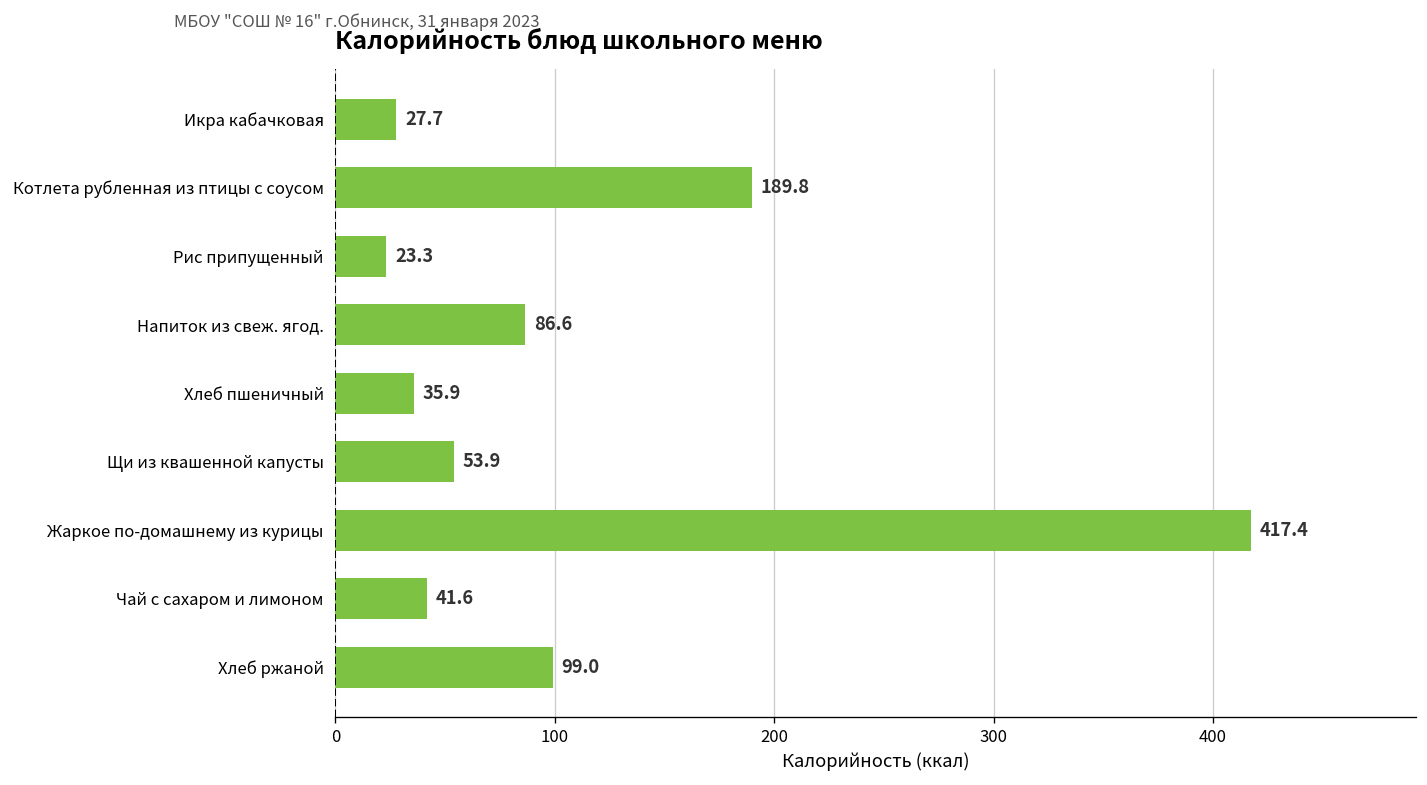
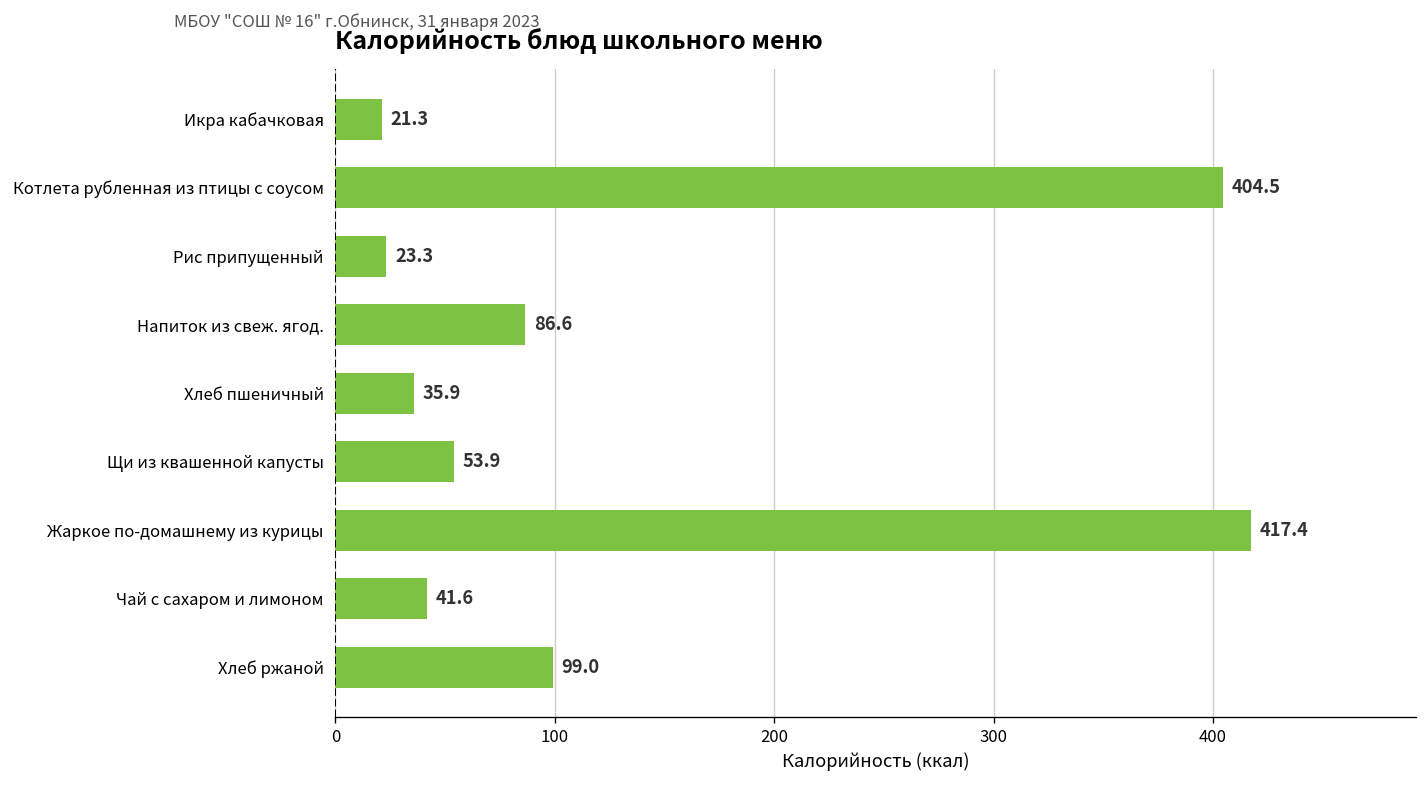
Икра кабачковая: 27.7 -> 21.3
Котлета рубленная из птицы с соусом: 189.8 -> 404.5
